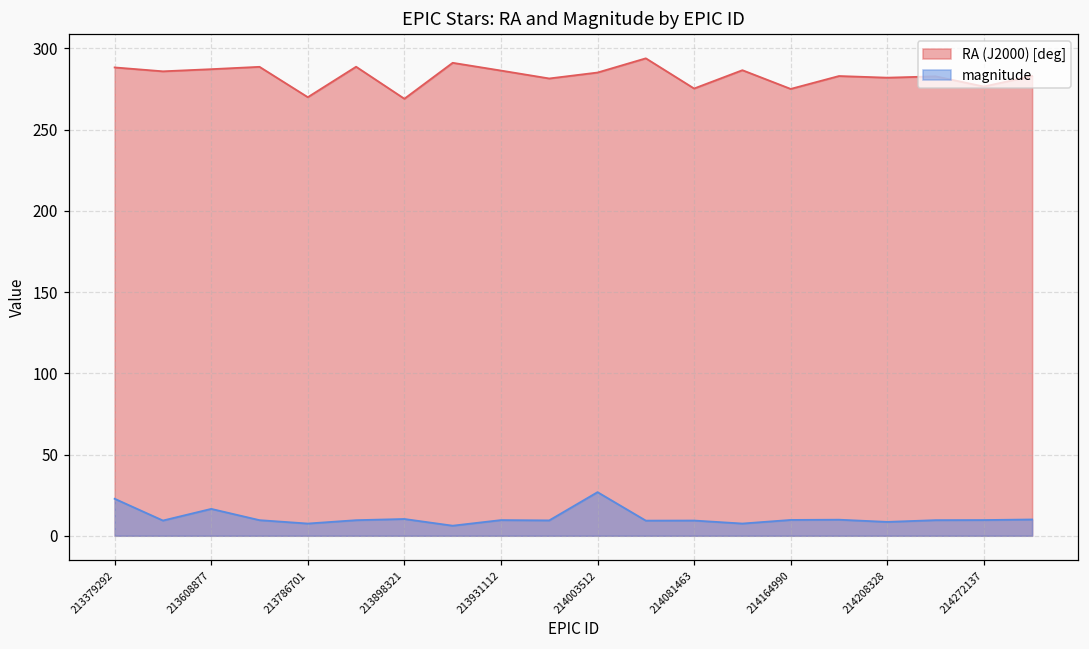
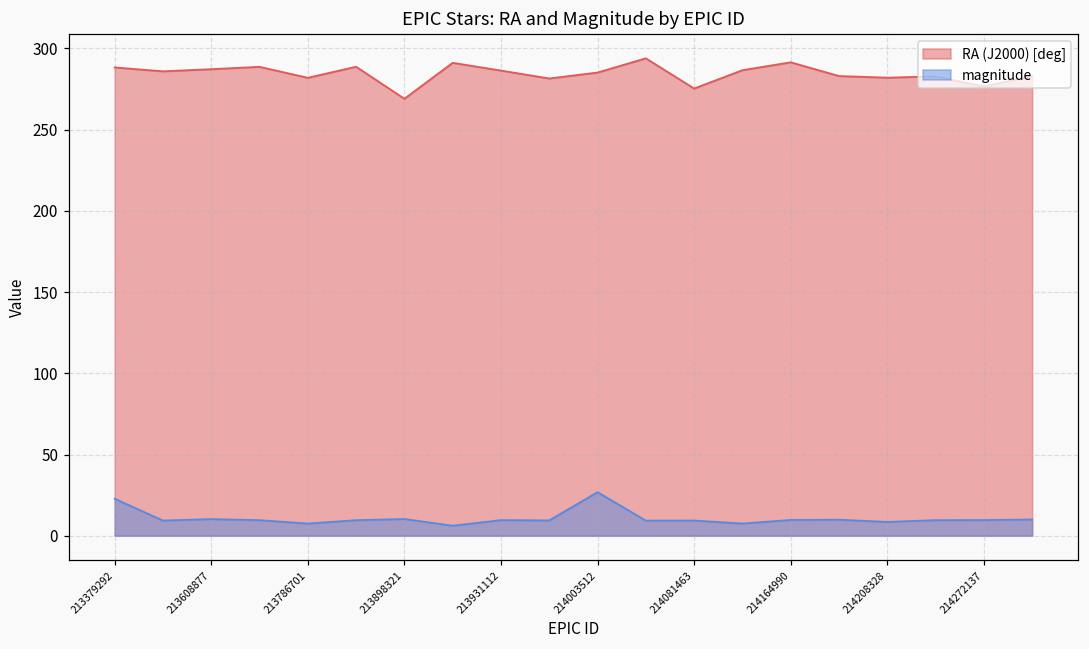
magnitude, 213608877: 17 -> 10
RA (J2000) [deg], 213786701: 270 -> 282
RA (J2000) [deg], 214164990: 275 -> 291
